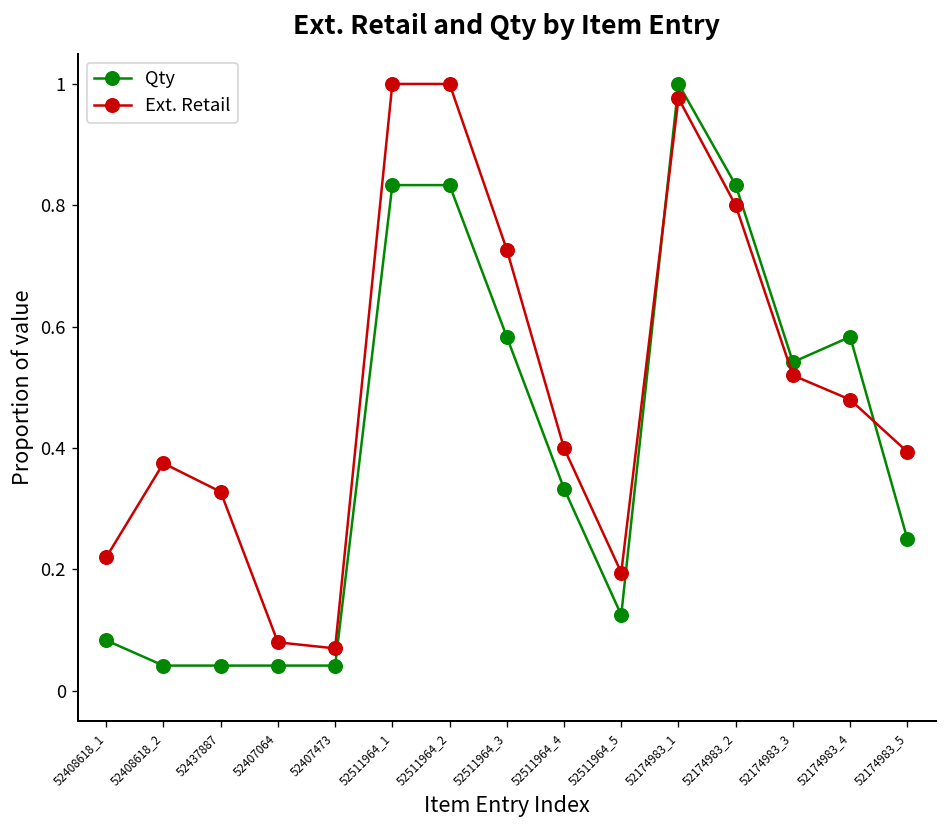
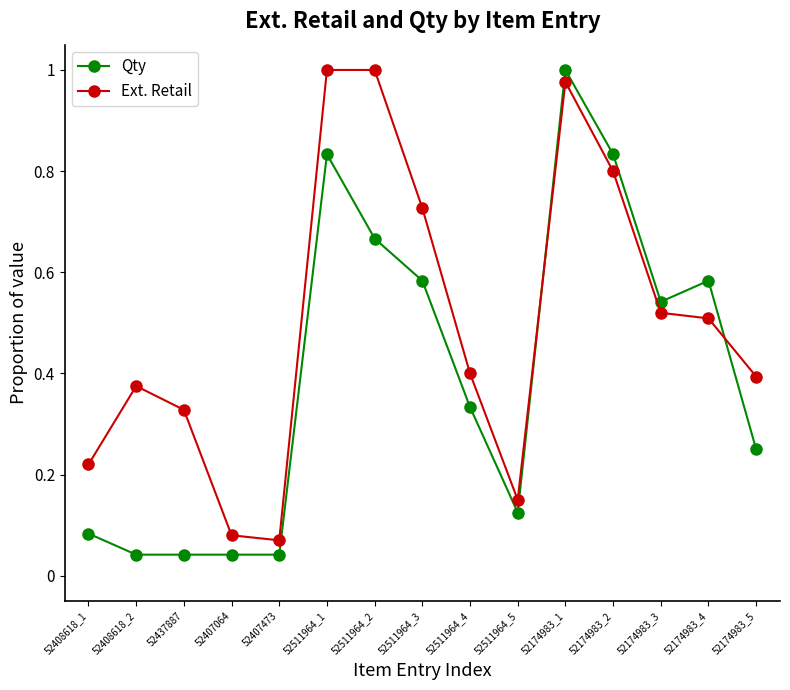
Qty, 52511964_2: 0.83 -> 0.67
Ext. Retail, 52511964_5: 0.20 -> 0.15
Ext. Retail, 52174983_4: 0.48 -> 0.51
